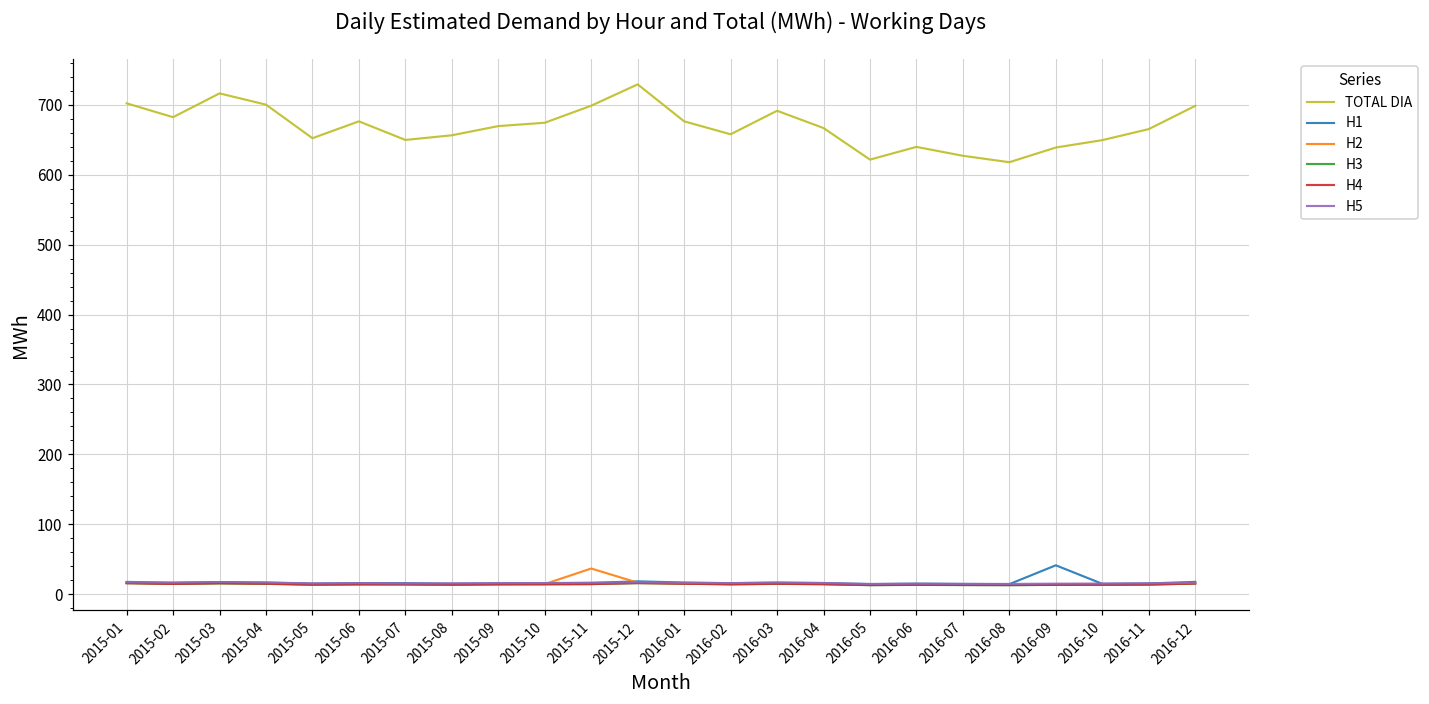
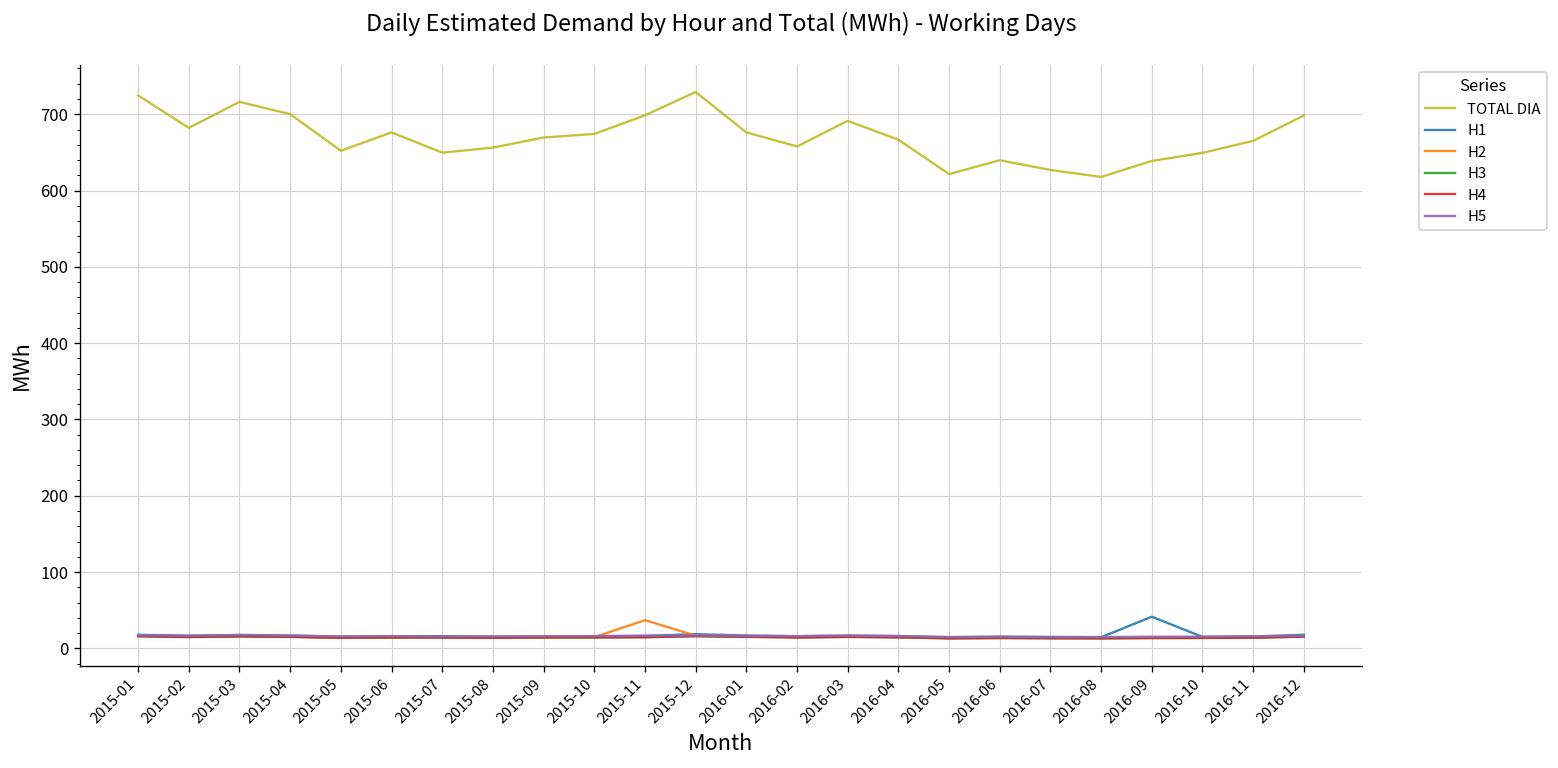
TOTAL DIA, 2015-01: 700 -> 720
